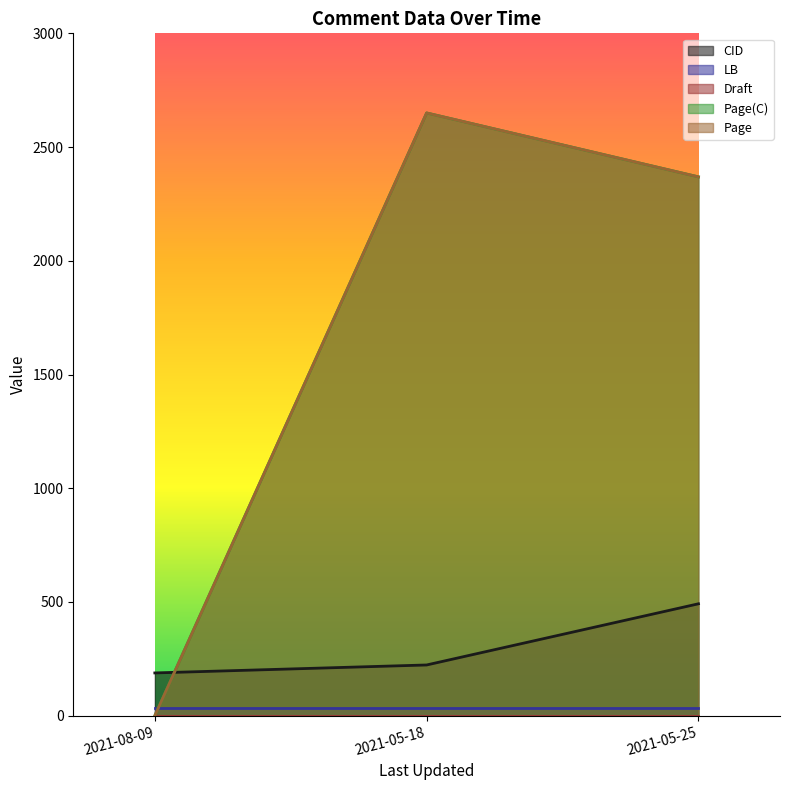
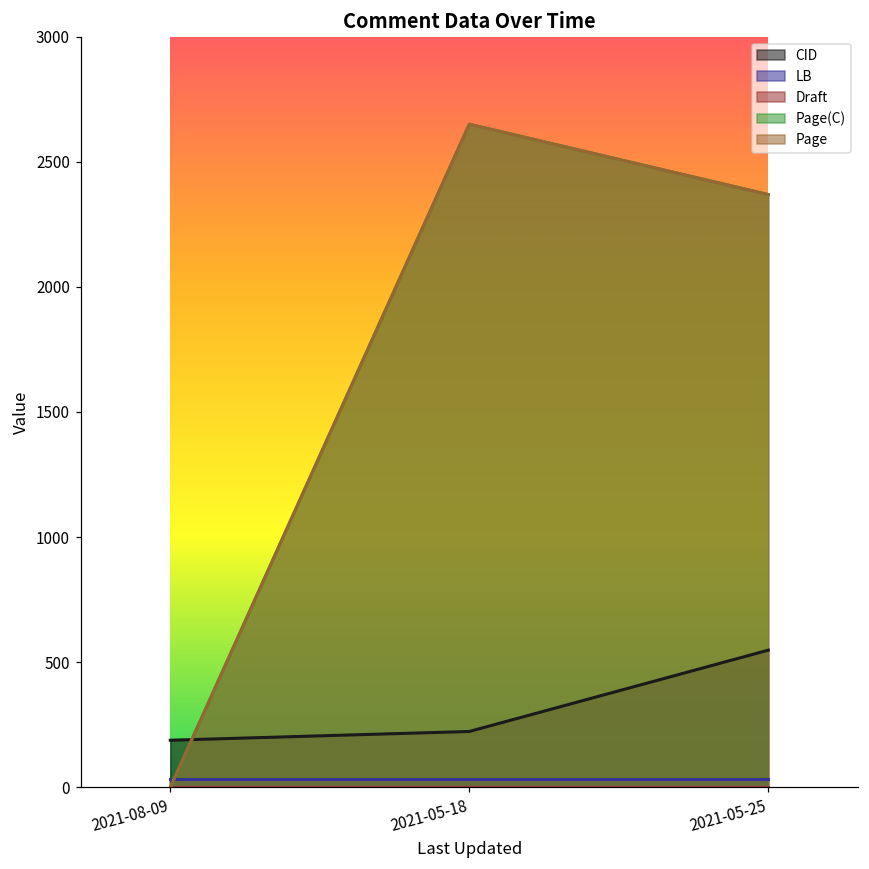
CID, 2021-05-25: 490 -> 550
